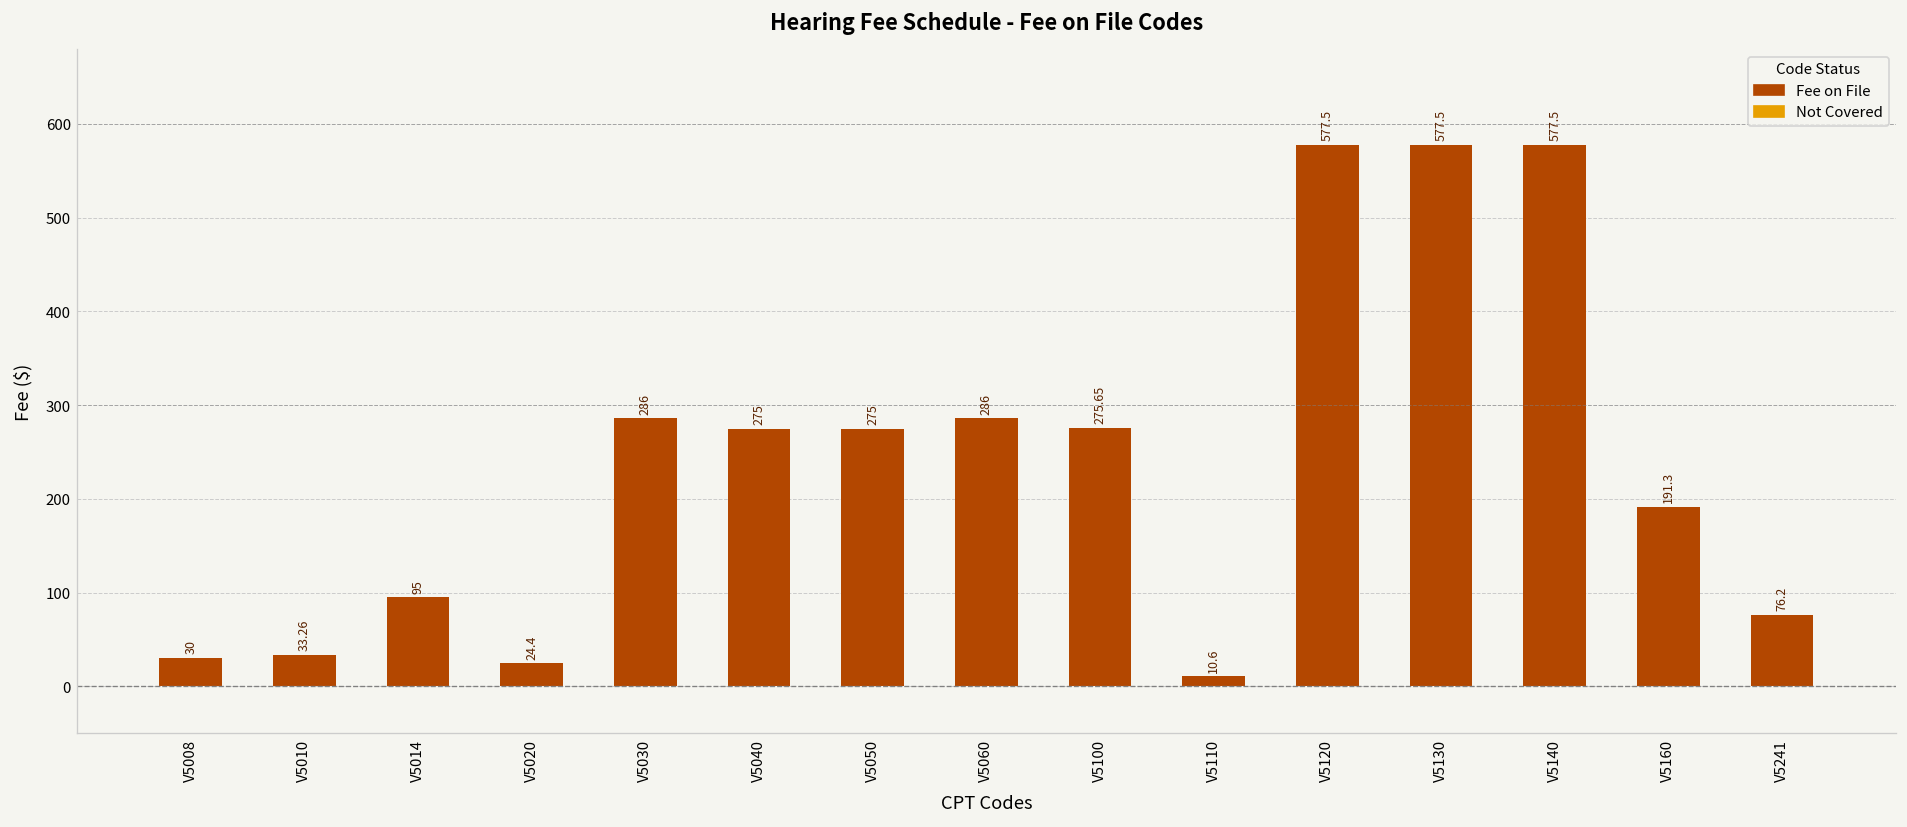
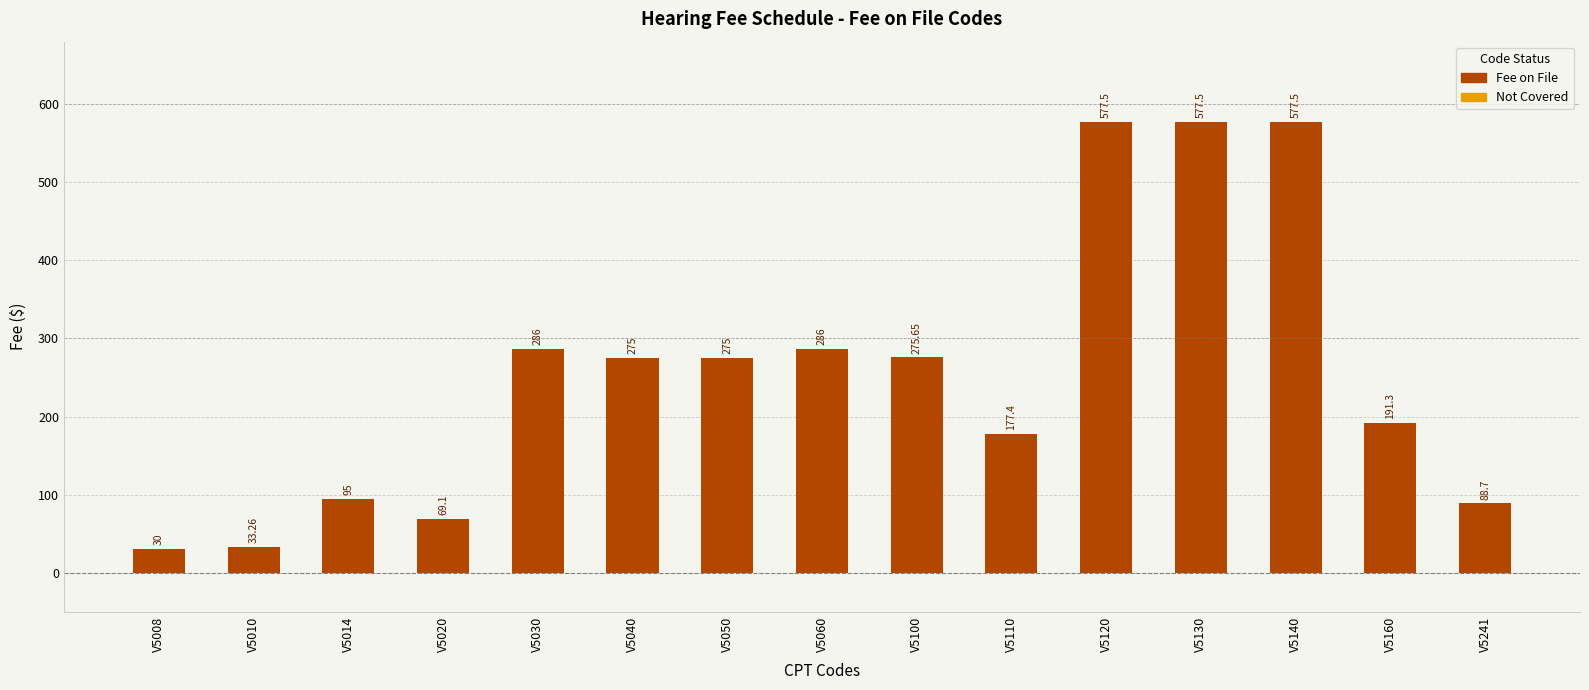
V5020: 24.4 -> 69.1
V5110: 10.6 -> 177.4
V5241: 76.2 -> 88.7
